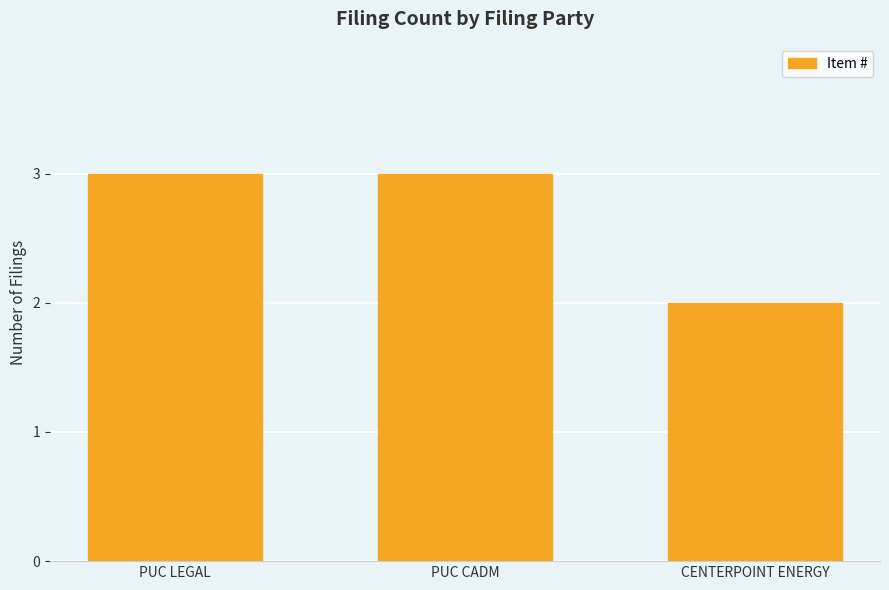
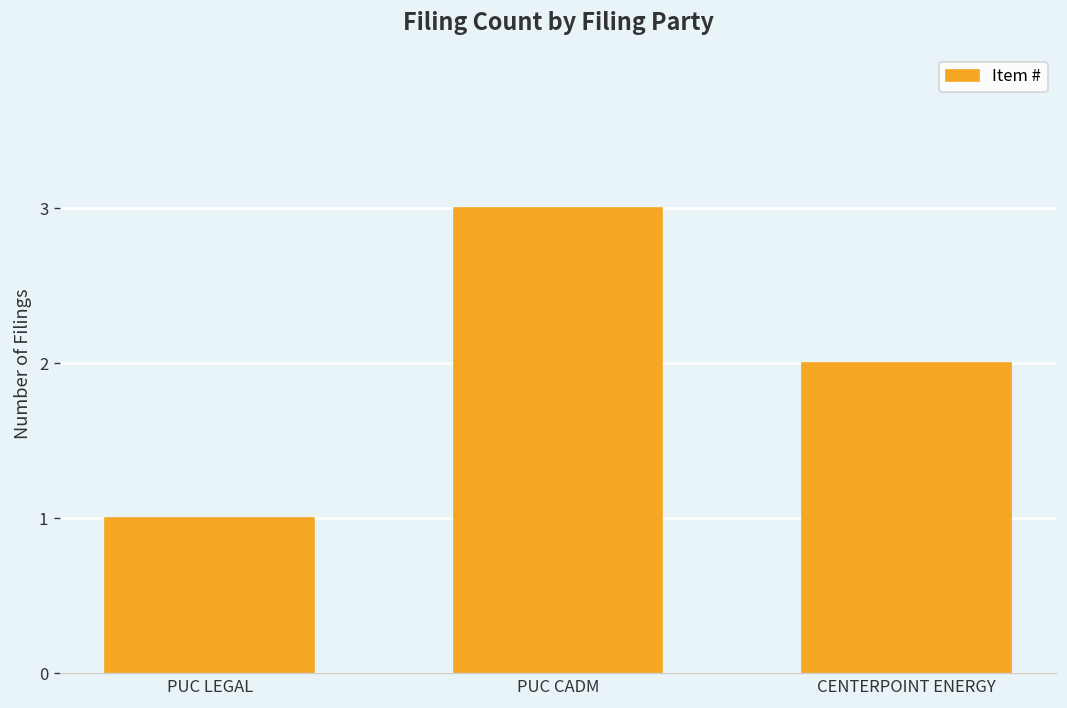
PUC LEGAL: 3 -> 1
